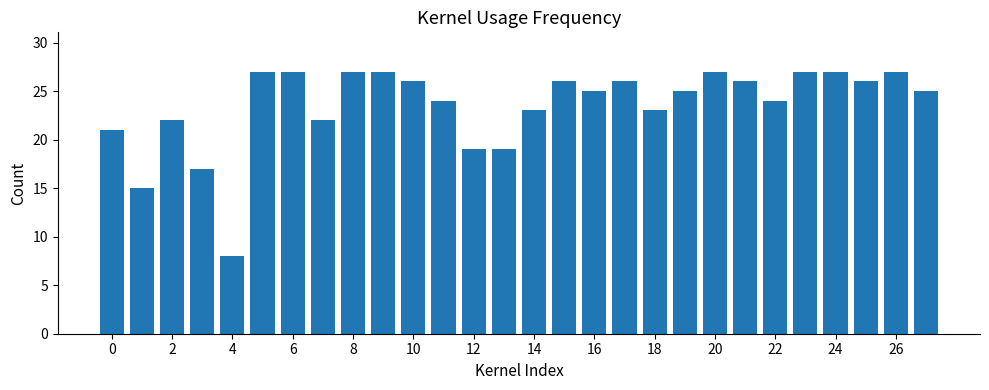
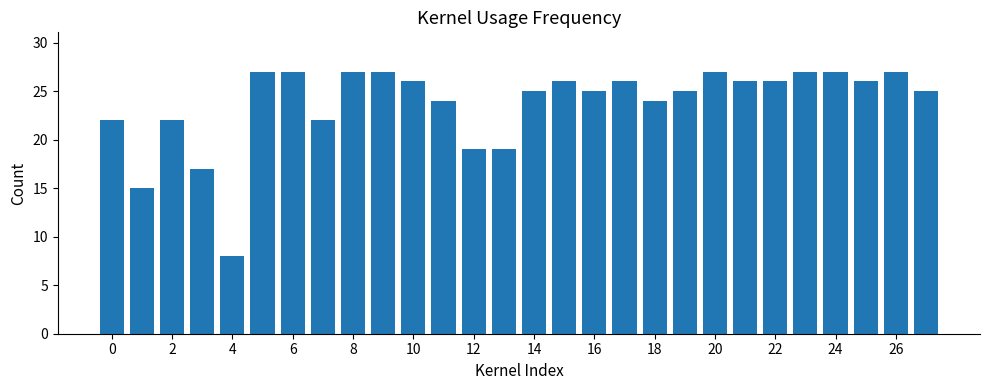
0: 21 -> 22
14: 23 -> 25
18: 23 -> 24
22: 24 -> 26
